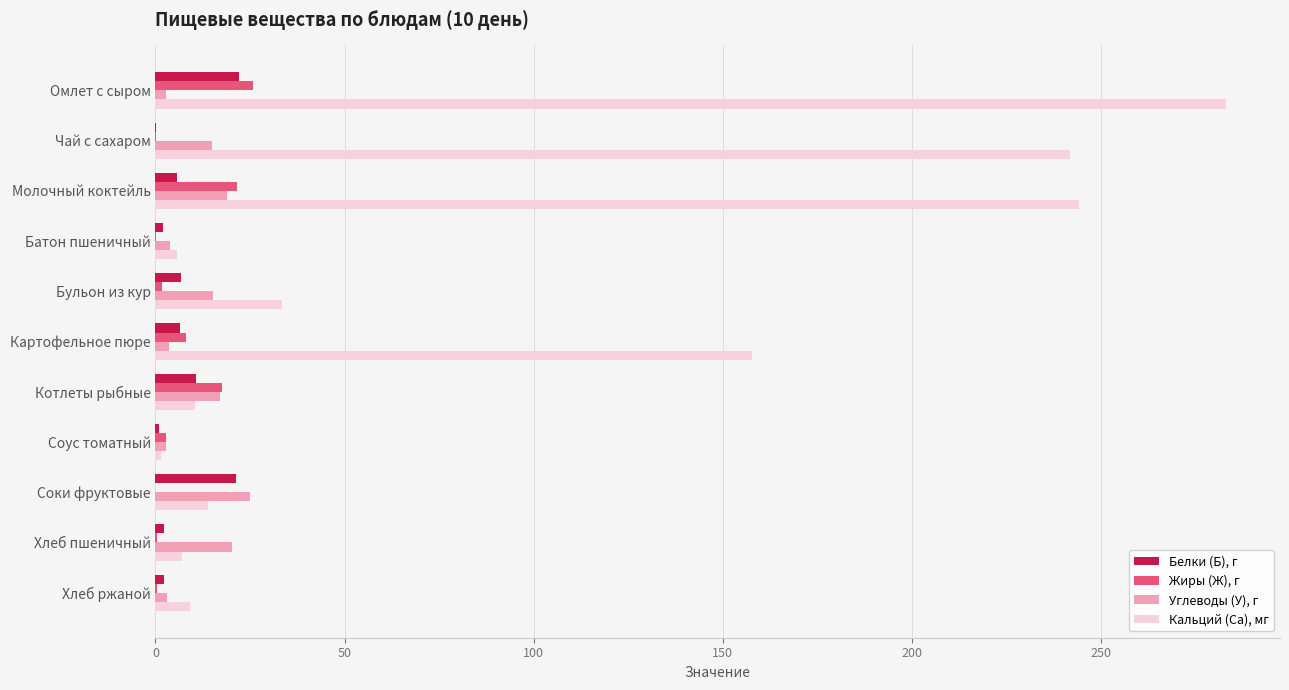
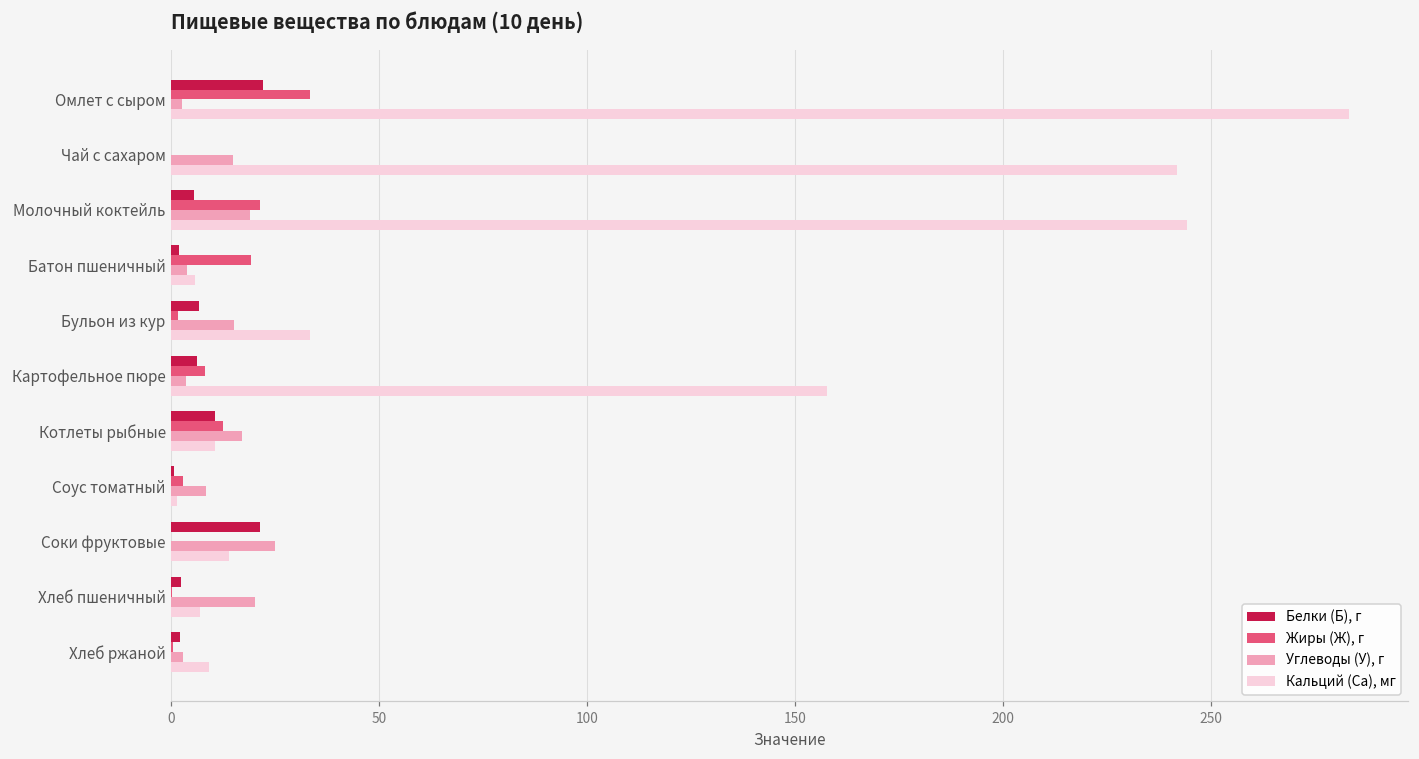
Жиры (Ж), г, Омлет с сыром: 26 -> 33
Жиры (Ж), г, Батон пшеничный: 0 -> 19
Жиры (Ж), г, Котлеты рыбные: 18 -> 13
Углеводы (У), г, Соус томатный: 3 -> 9
